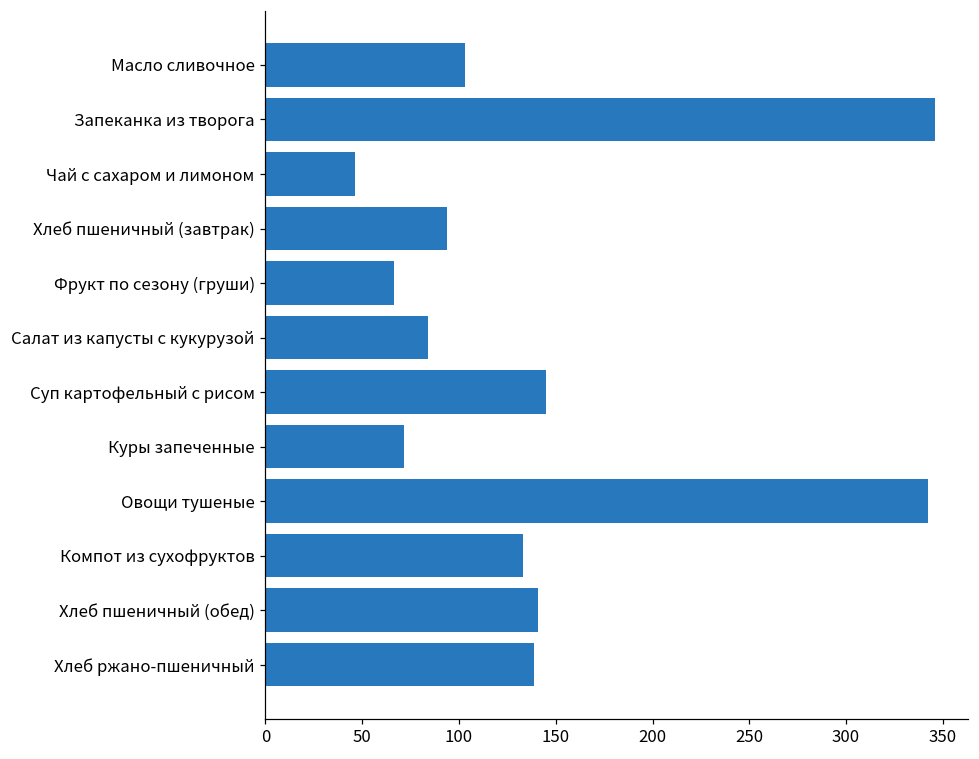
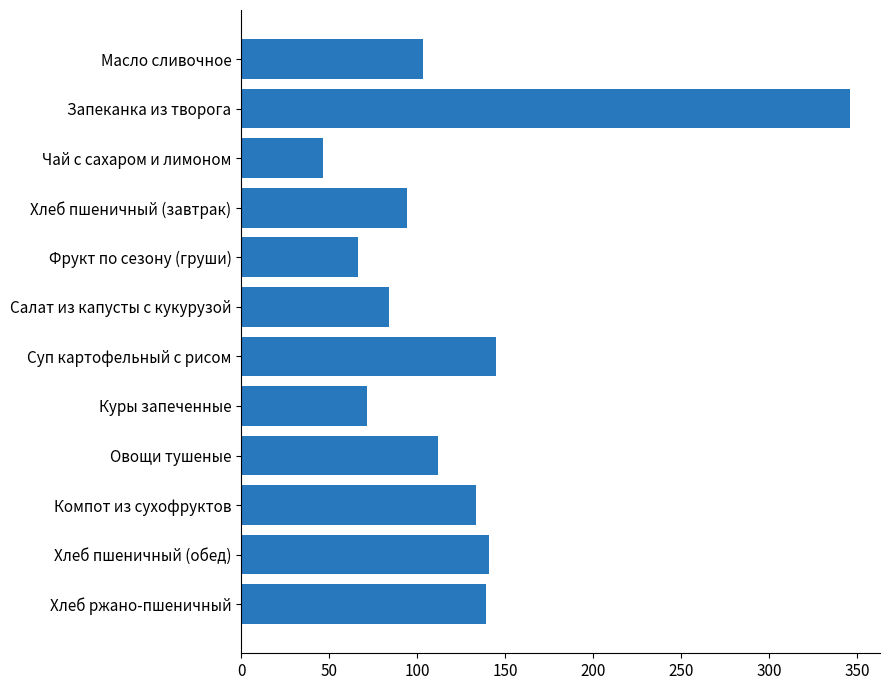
Овощи тушеные: 342 -> 112
